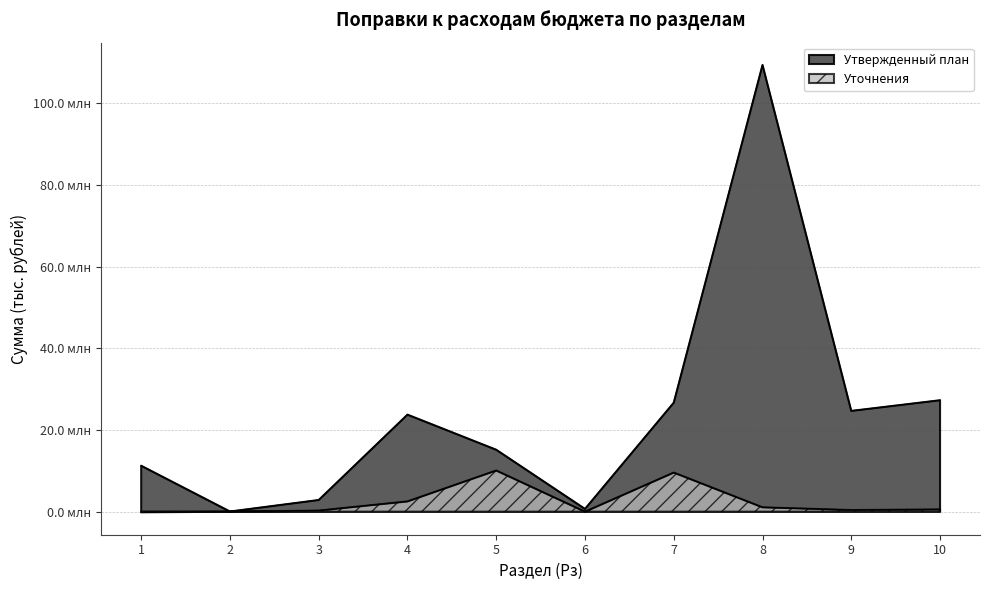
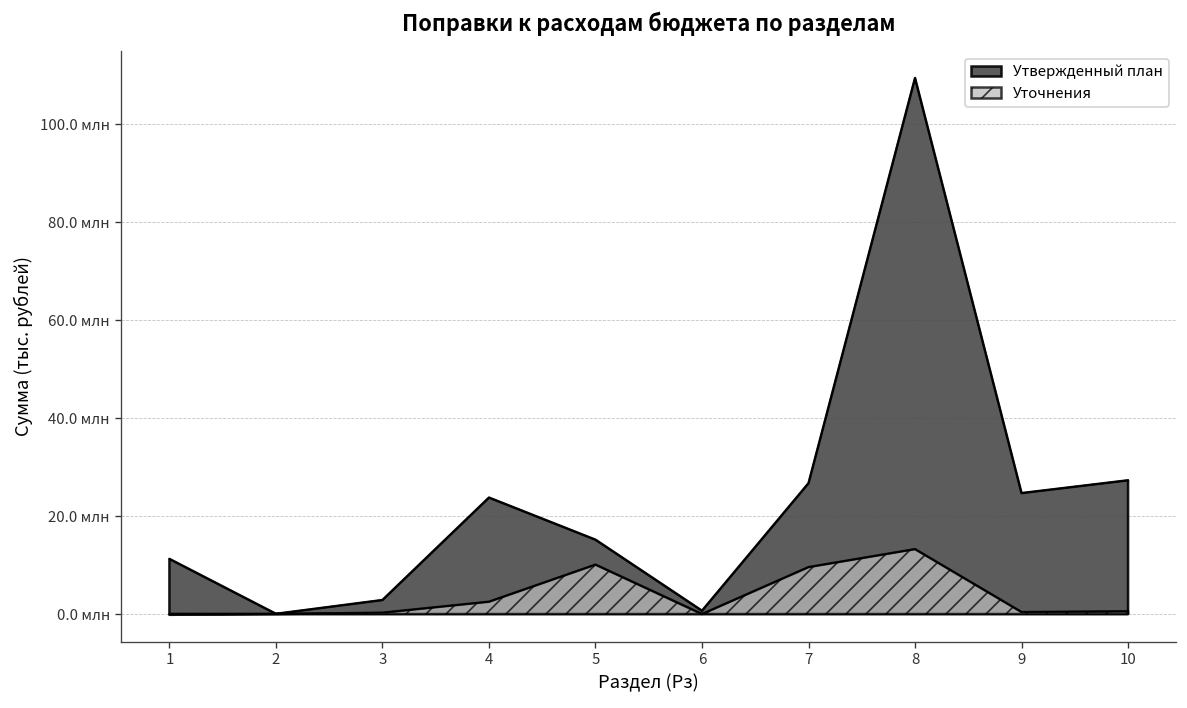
Уточнения, 8: 1 млн -> 13 млн
